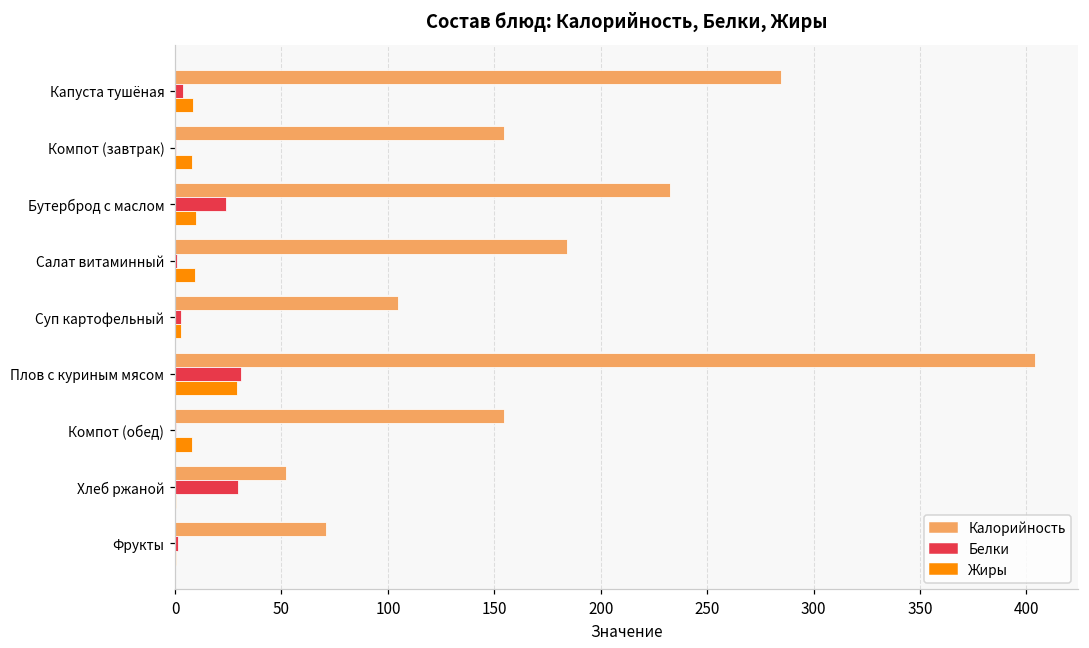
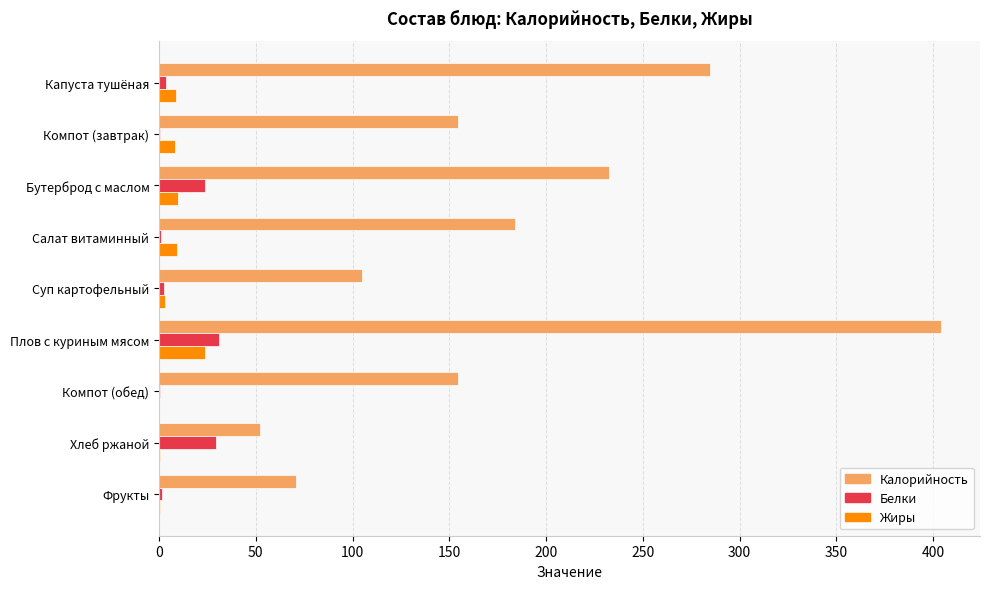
Жиры, Плов с куриным мясом: 29 -> 24
Жиры, Компот (обед): 8 -> 0
